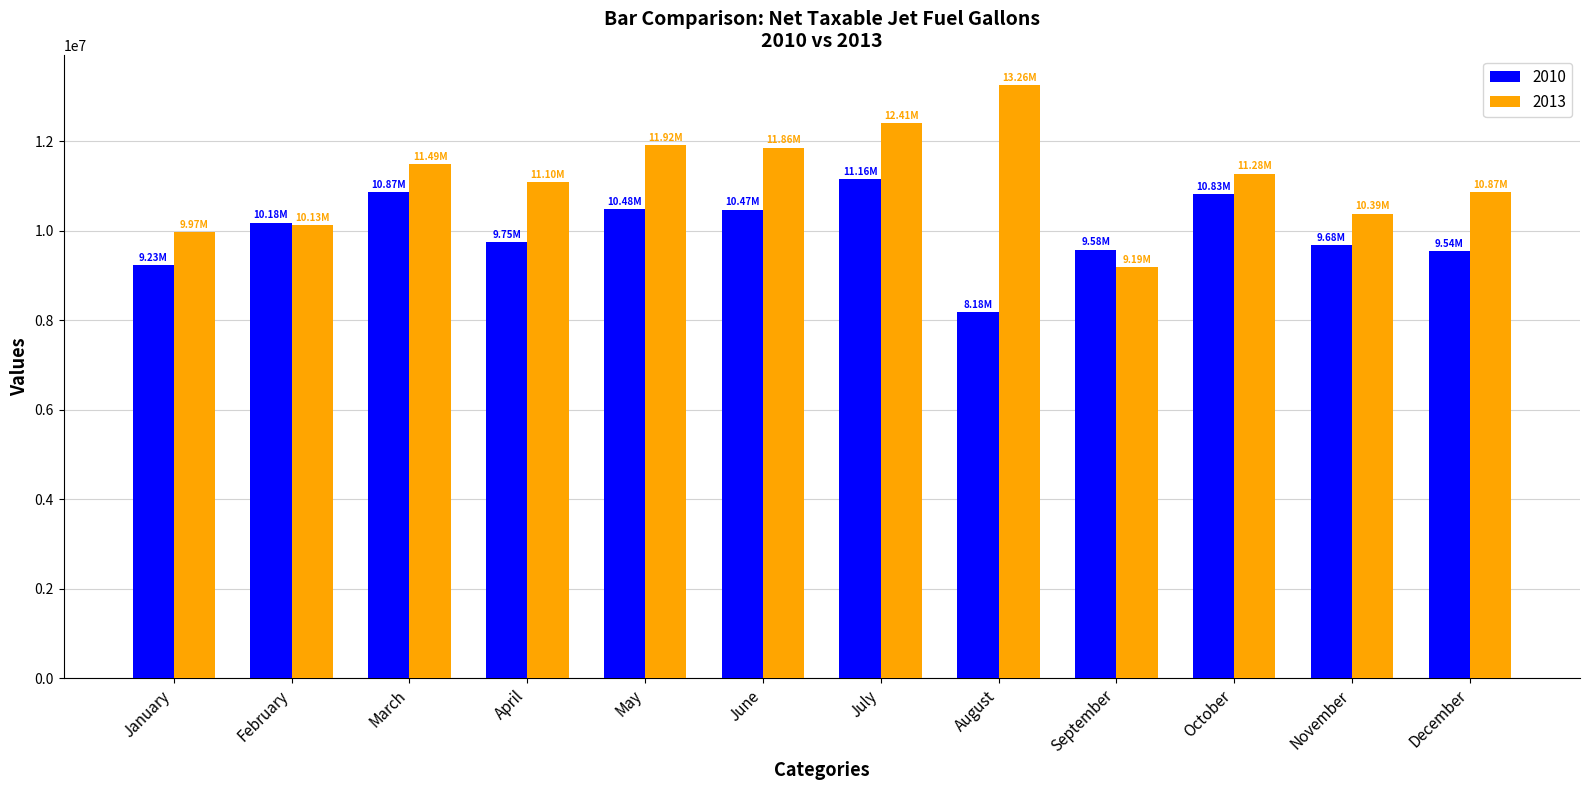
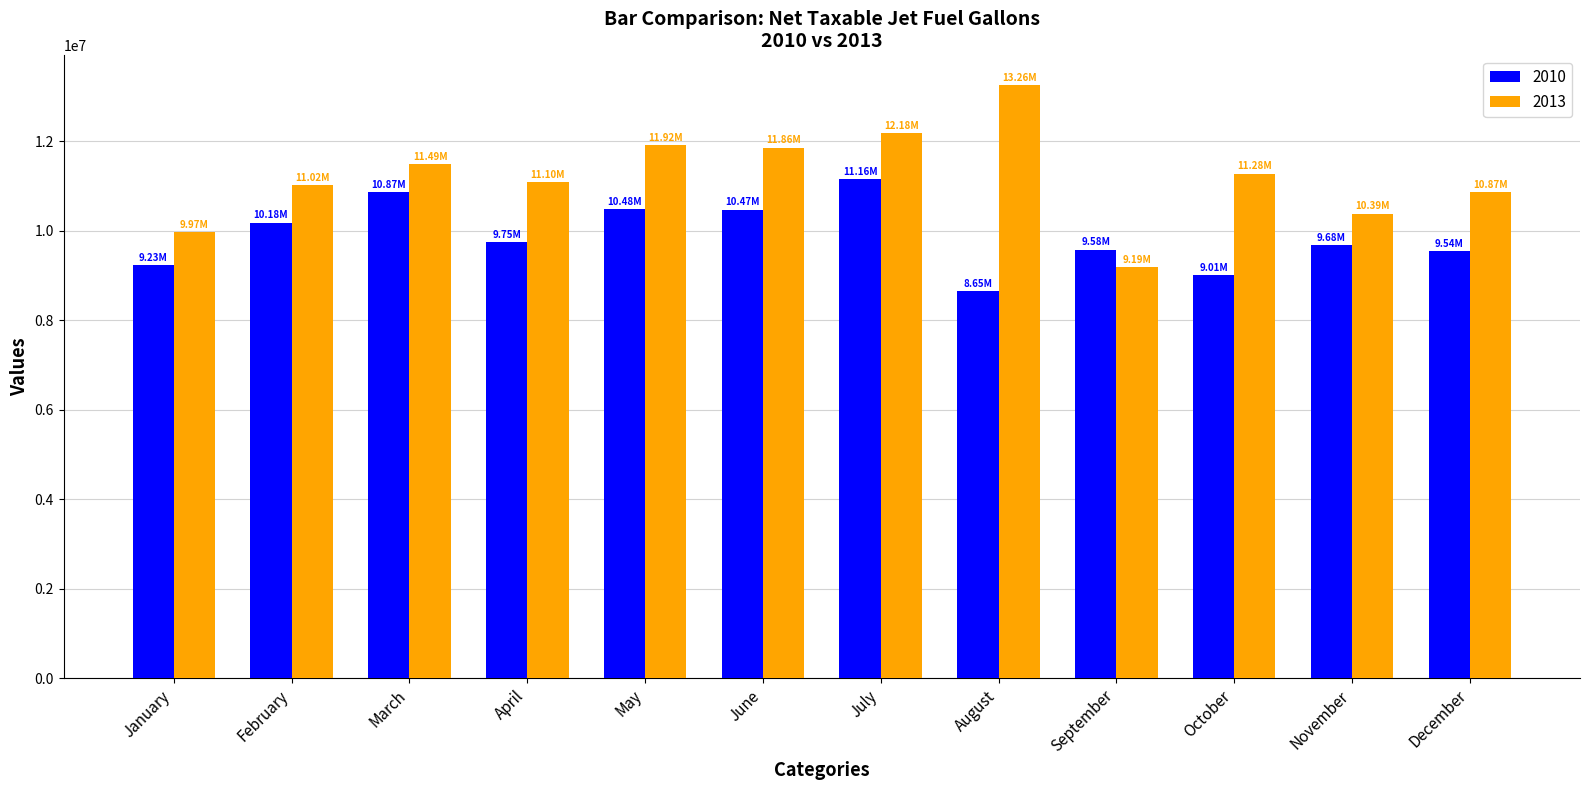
2013, February: 10.13M -> 11.02M
2013, July: 12.41M -> 12.18M
2010, August: 8.18M -> 8.65M
2010, October: 10.83M -> 9.01M
